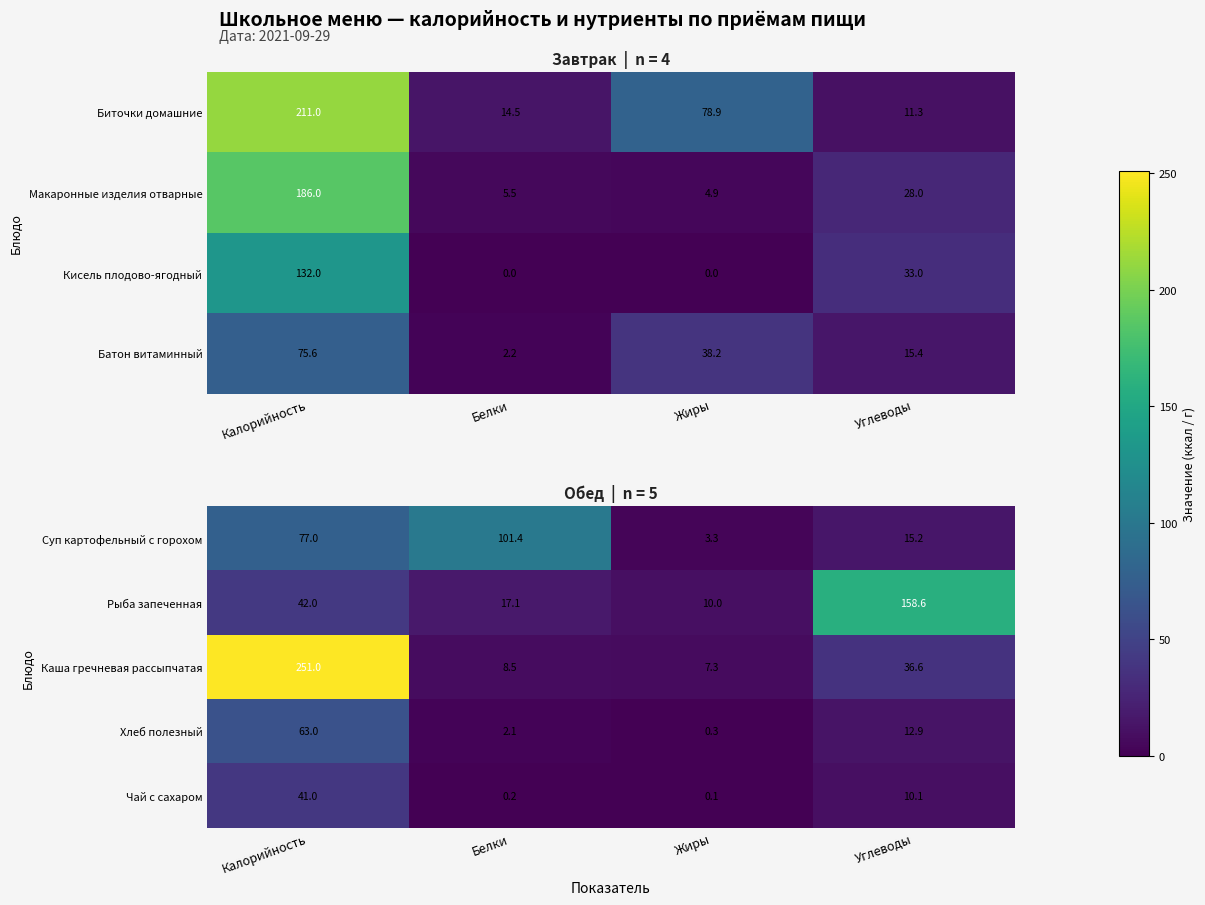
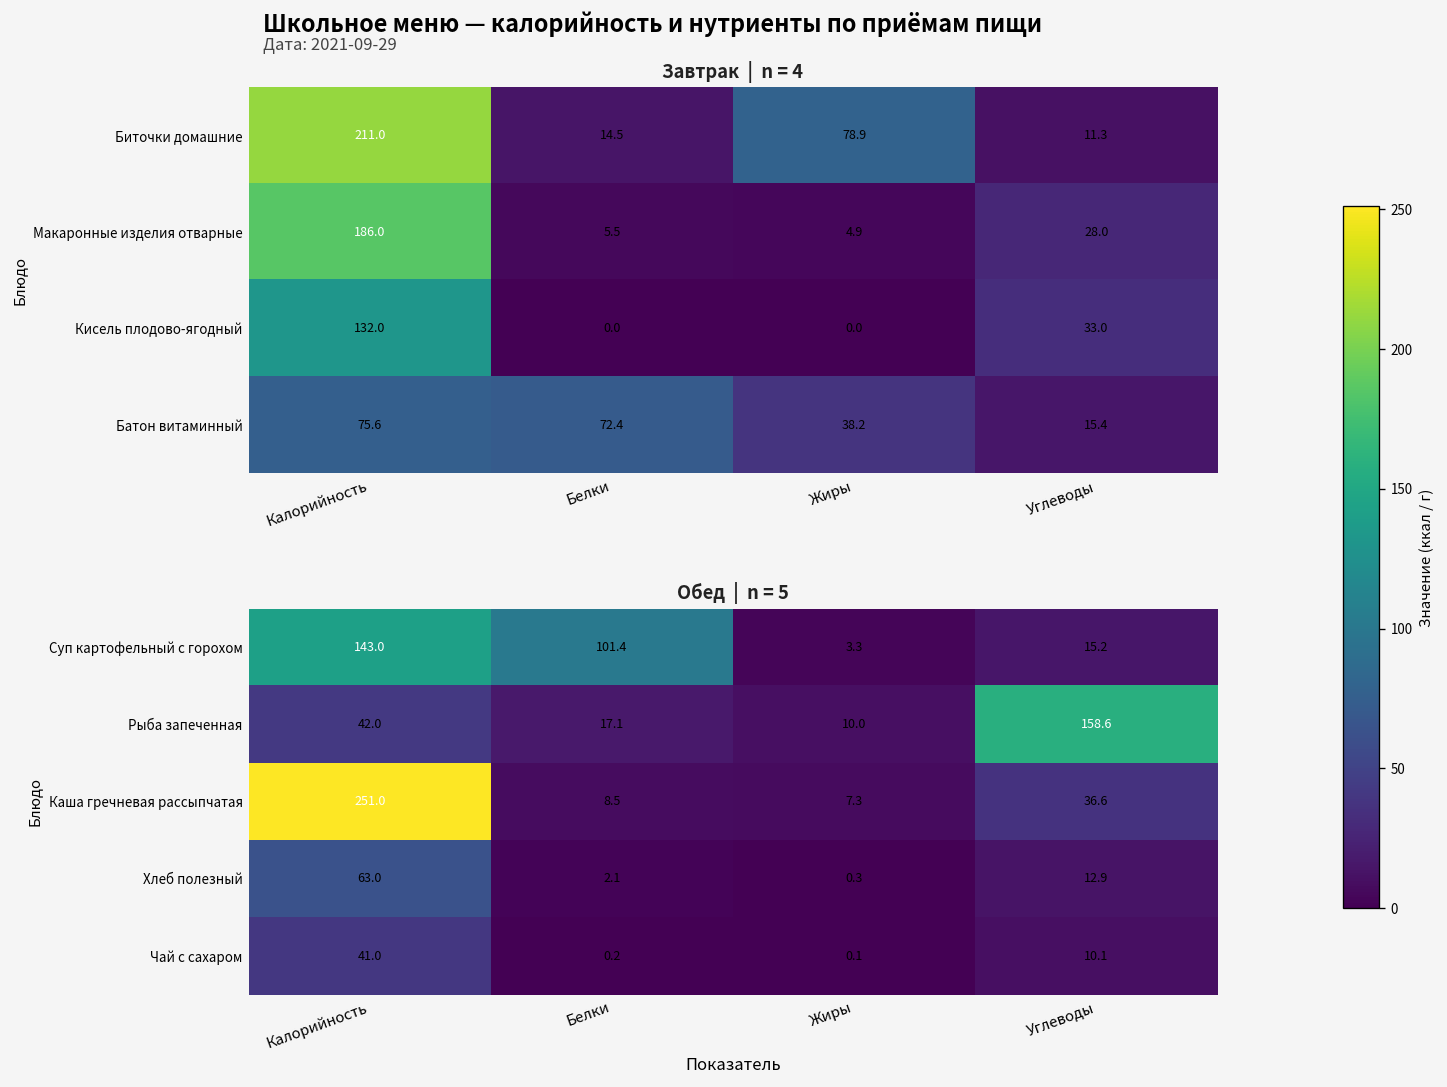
Завтрак | n = 4, Батон витаминный, Белки: 2.2 -> 72.4
Обед | n = 5, Суп картофельный с горохом, Калорийность: 77.0 -> 143.0
